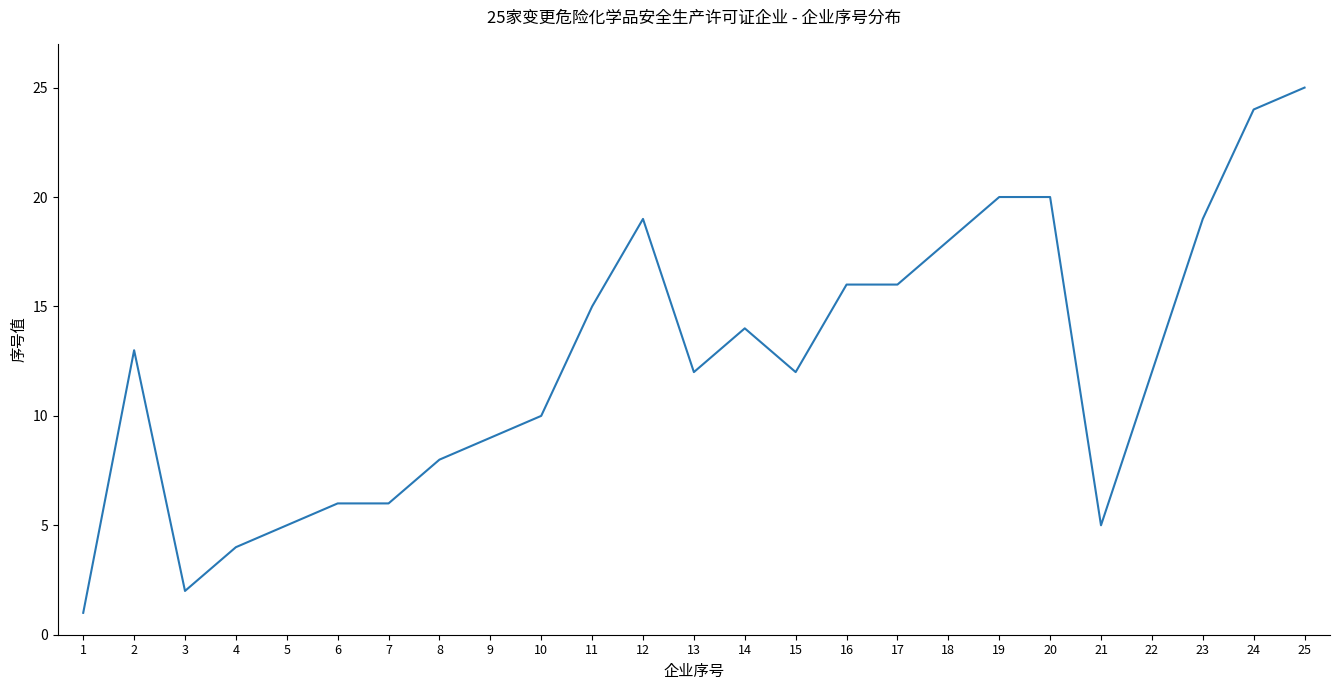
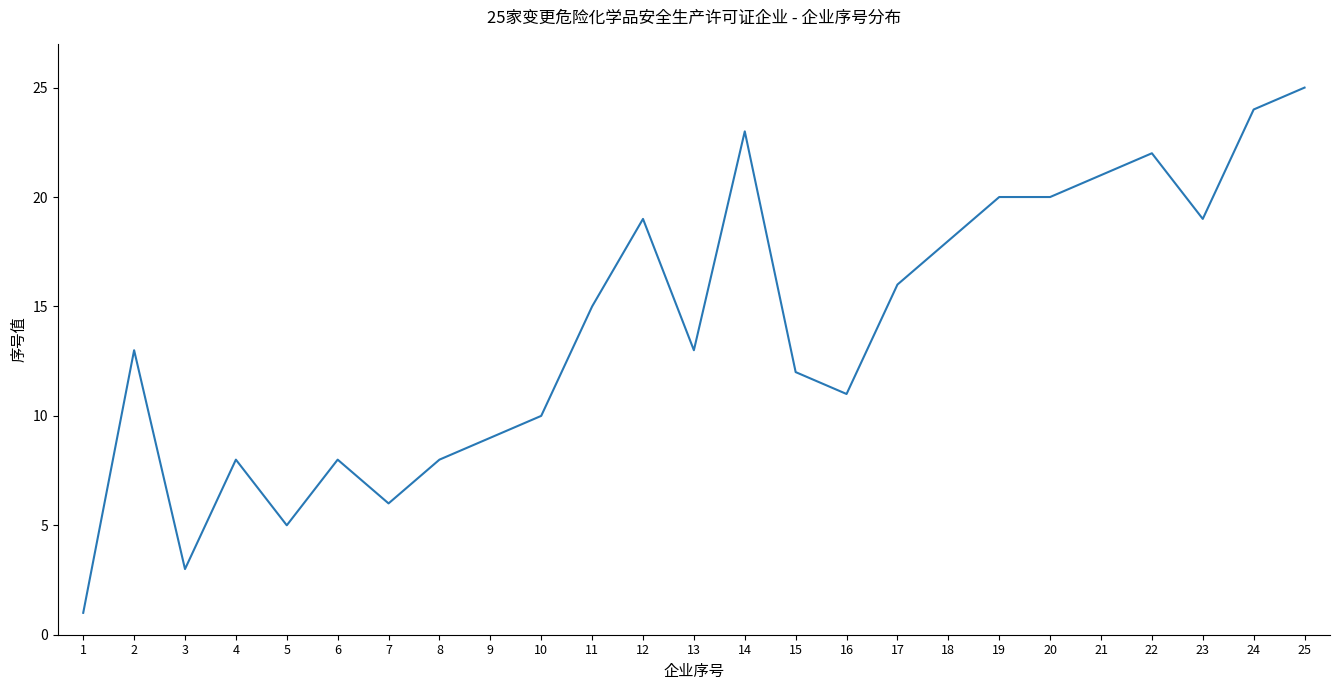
3: 2 -> 3
4: 4 -> 8
6: 6 -> 8
13: 12 -> 13
14: 14 -> 23
16: 16 -> 11
21: 5 -> 21
22: 12 -> 22
